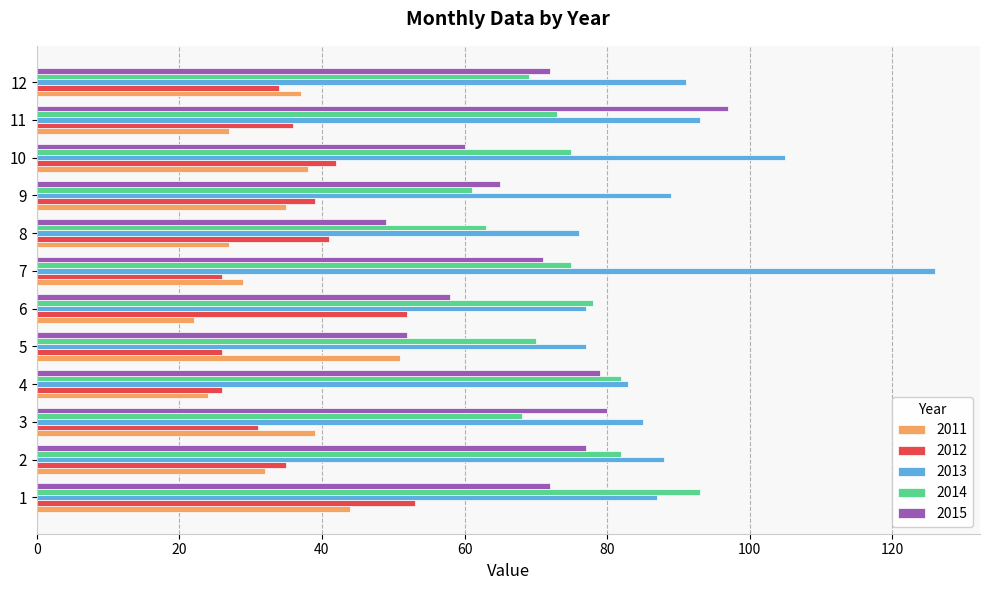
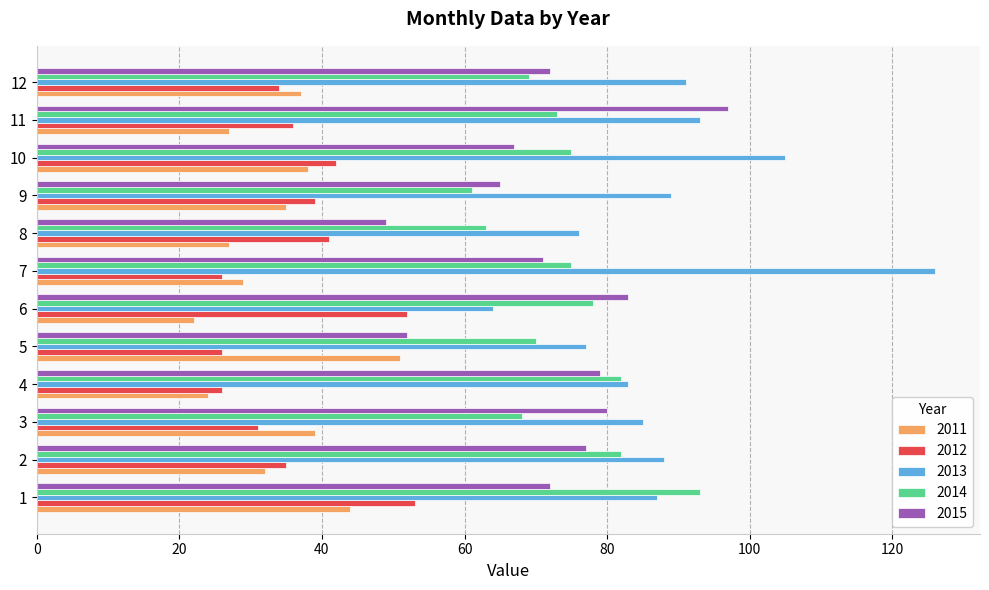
2015, 10: 60 -> 67
2015, 6: 58 -> 83
2013, 6: 77 -> 64
